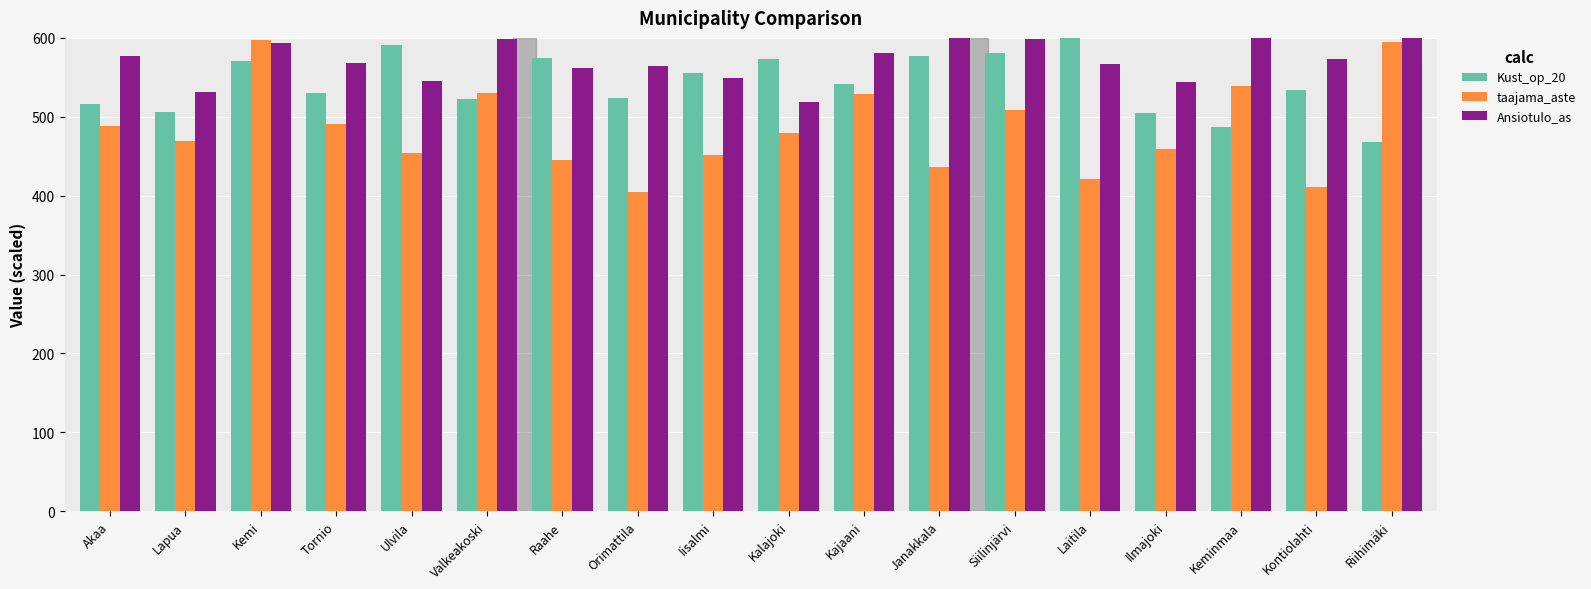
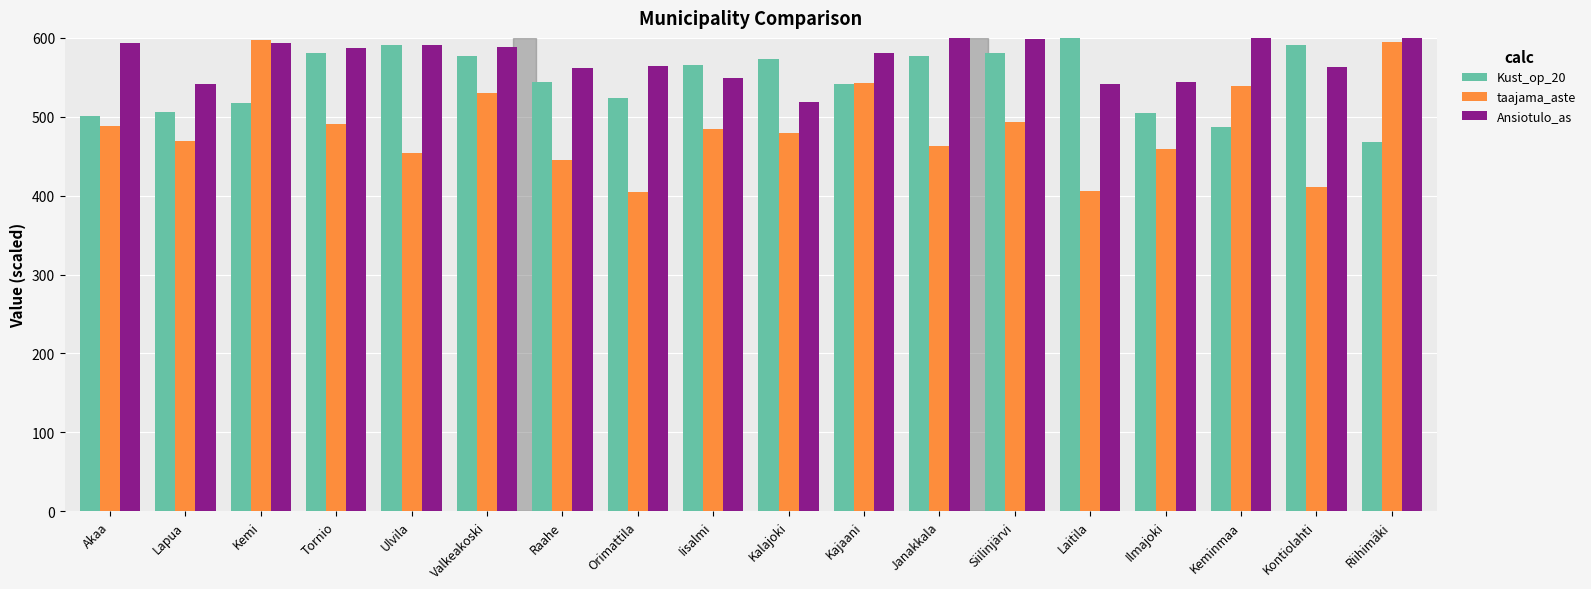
Kust_op_20, Akaa: 520 -> 500
Ansiotulo_as, Akaa: 580 -> 590
Ansiotulo_as, Lapua: 530 -> 540
Kust_op_20, Kemi: 570 -> 520
Kust_op_20, Tornio: 530 -> 580
Ansiotulo_as, Tornio: 570 -> 590
Ansiotulo_as, Ulvila: 550 -> 590
Kust_op_20, Valkeakoski: 520 -> 580
Ansiotulo_as, Valkeakoski: 600 -> 590
Kust_op_20, Raahe: 570 -> 540
Kust_op_20, Iisalmi: 560 -> 570
taajama_aste, Iisalmi: 450 -> 480
taajama_aste, Kajaani: 530 -> 540
taajama_aste, Janakkala: 440 -> 460
taajama_aste, Siilinjärvi: 510 -> 490
taajama_aste, Laitila: 420 -> 410
Ansiotulo_as, Laitila: 570 -> 540
Kust_op_20, Kontiolahti: 530 -> 590
Ansiotulo_as, Kontiolahti: 570 -> 560
